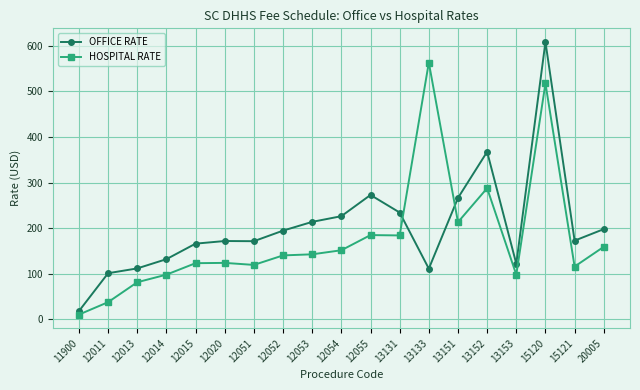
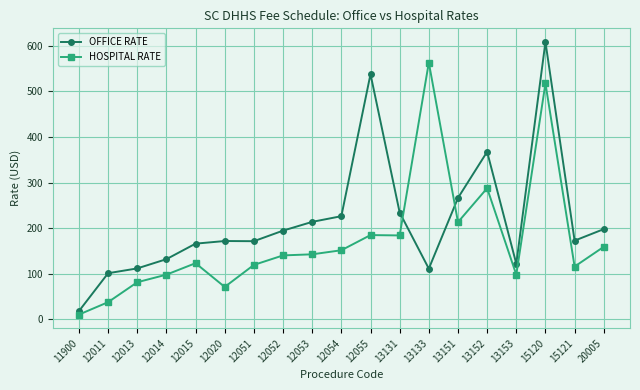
HOSPITAL RATE, 12020: 120 -> 70
OFFICE RATE, 12055: 270 -> 540
